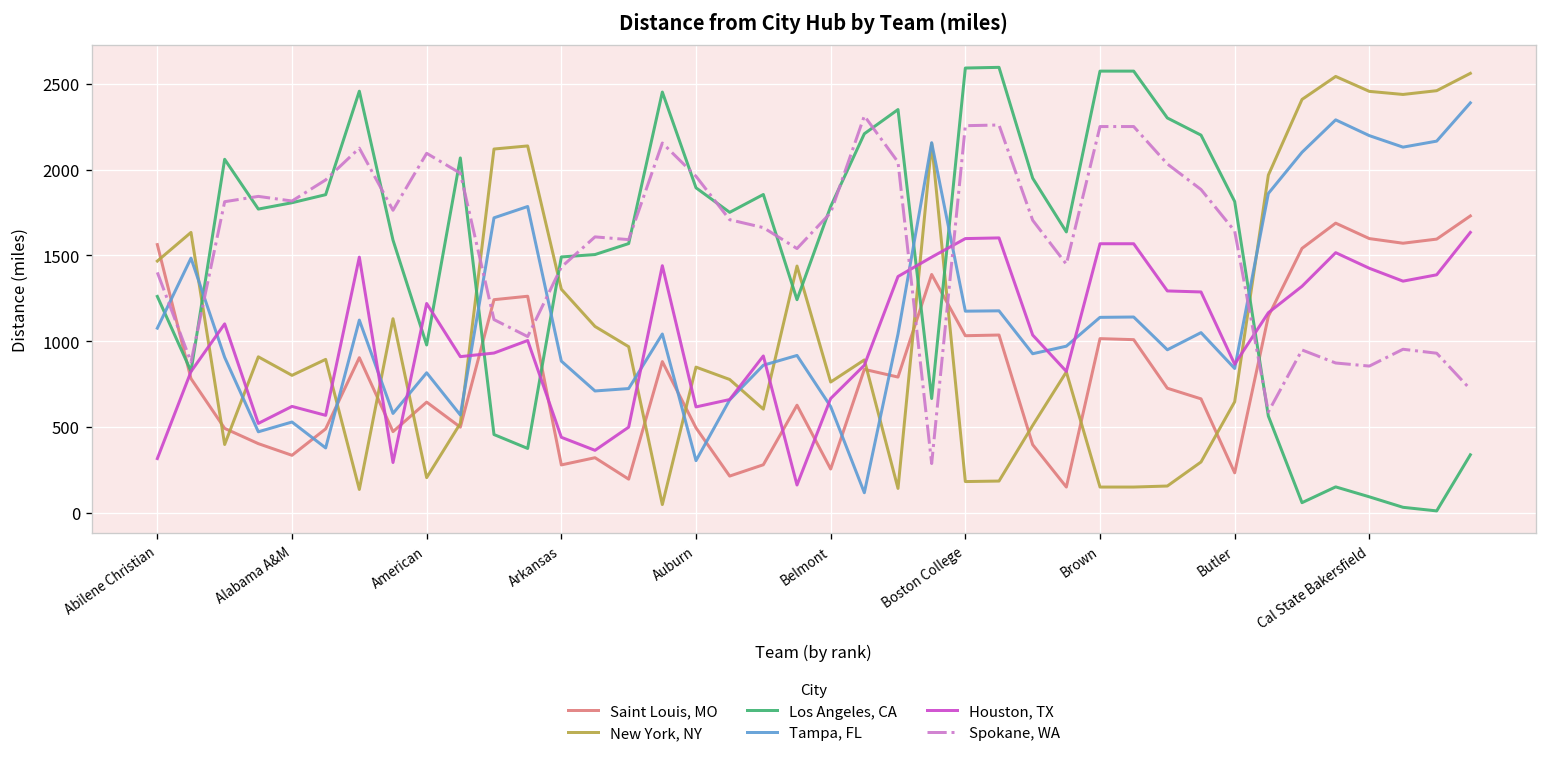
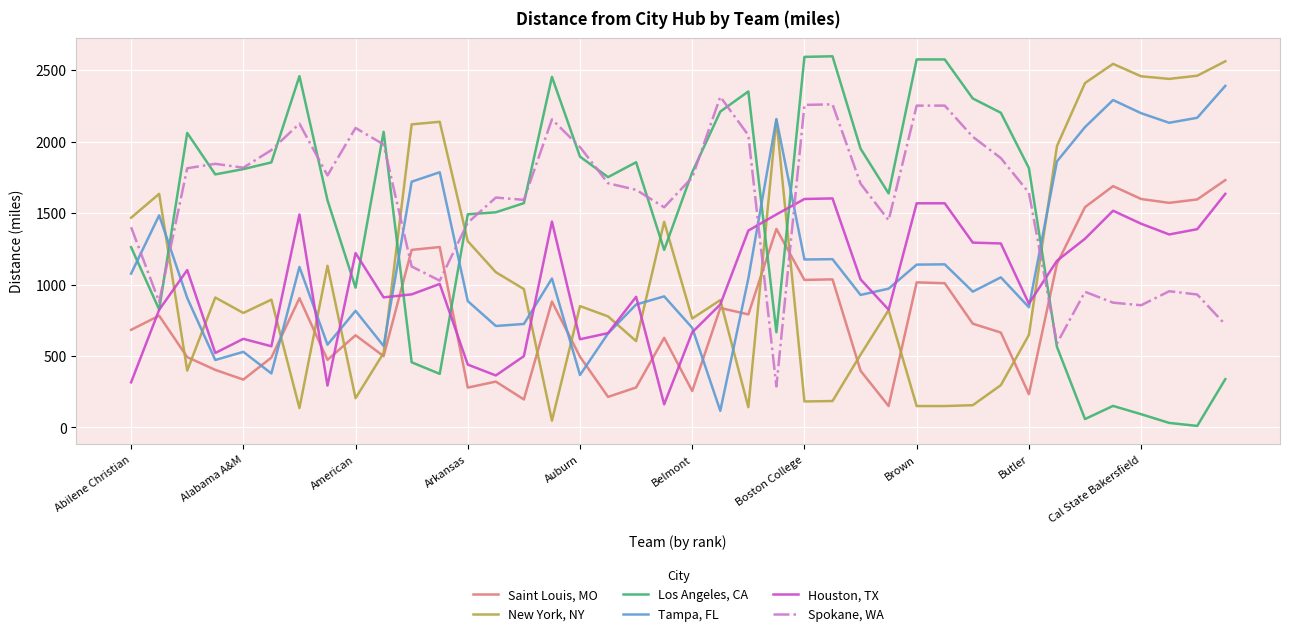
Saint Louis, MO, Abilene Christian: 1560 -> 680
Tampa, FL, Auburn: 300 -> 370
Tampa, FL, Belmont: 620 -> 700
